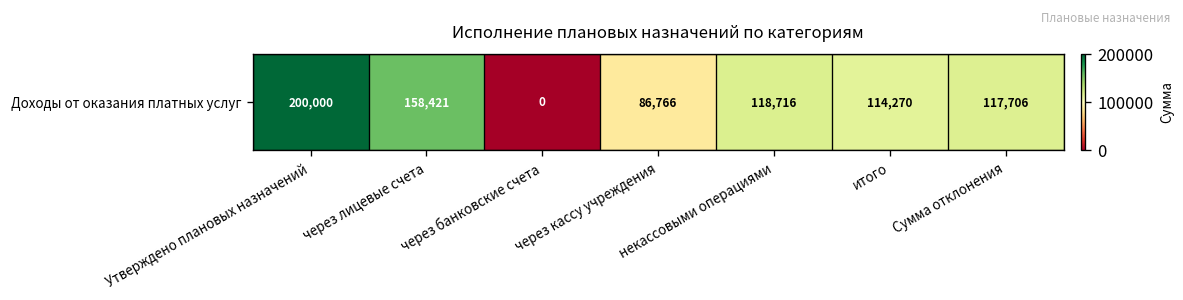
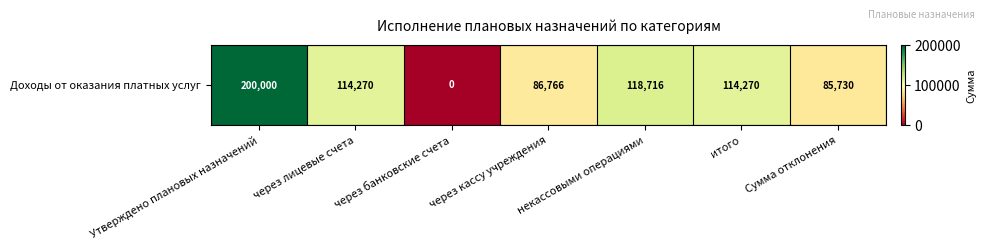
Доходы от оказания платных услуг, через лицевые счета: 158,421 -> 114,270
Доходы от оказания платных услуг, Сумма отклонения: 117,706 -> 85,730
